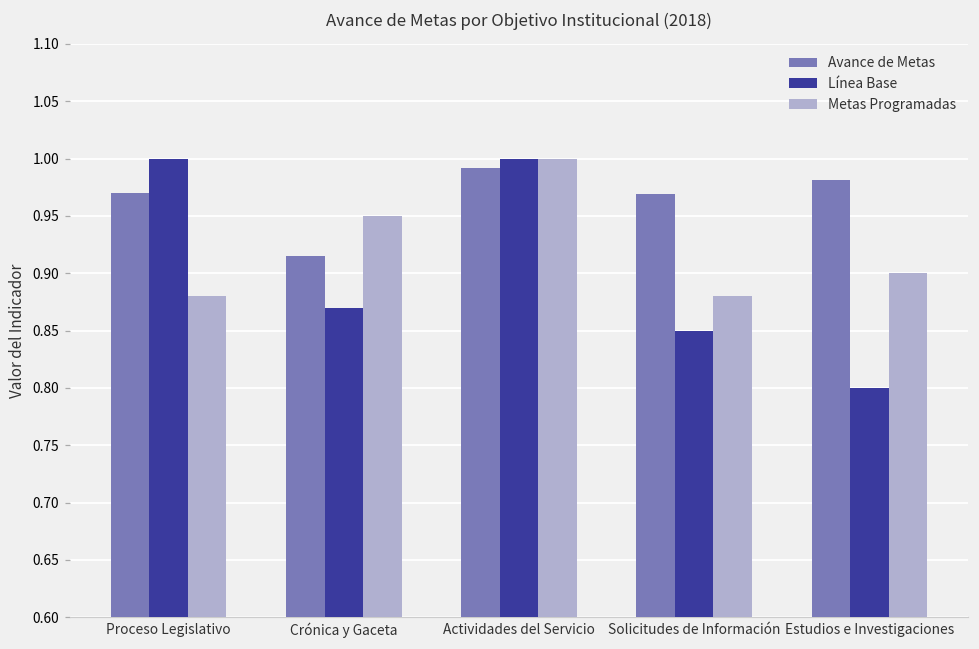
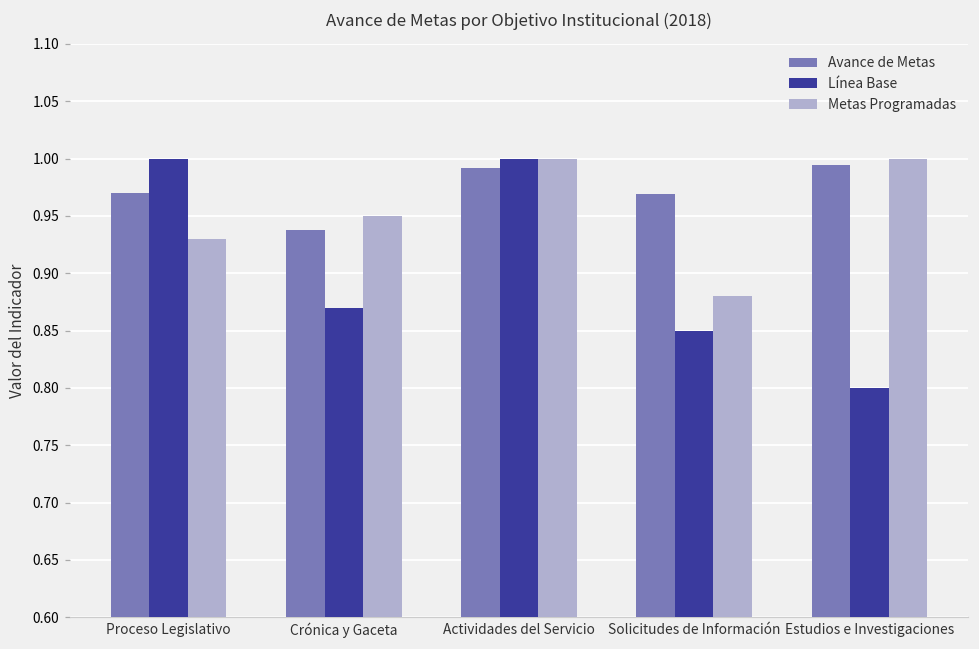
Metas Programadas, Proceso Legislativo: 0.88 -> 0.93
Avance de Metas, Crónica y Gaceta: 0.915 -> 0.938
Avance de Metas, Estudios e Investigaciones: 0.981 -> 0.994
Metas Programadas, Estudios e Investigaciones: 0.9 -> 1.0
